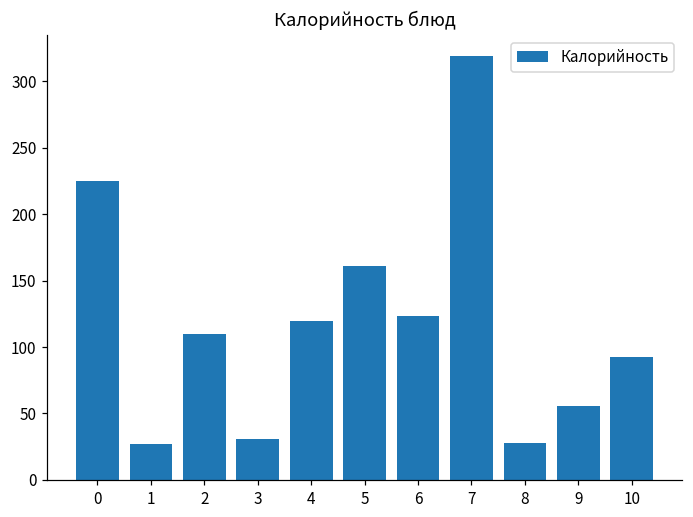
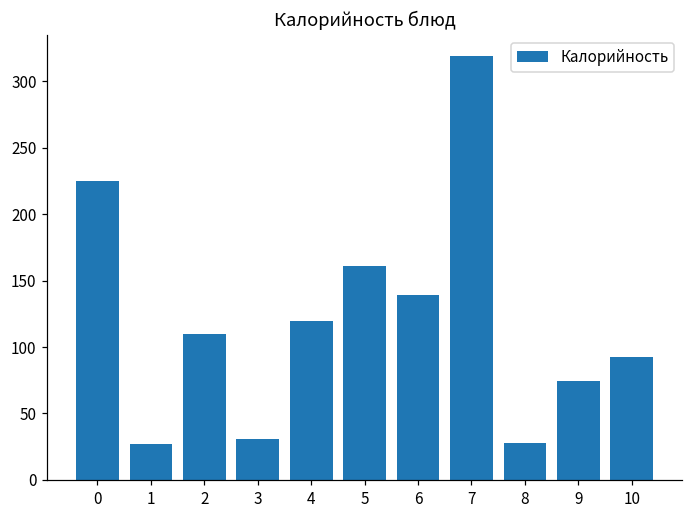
6: 123 -> 139
9: 56 -> 75
